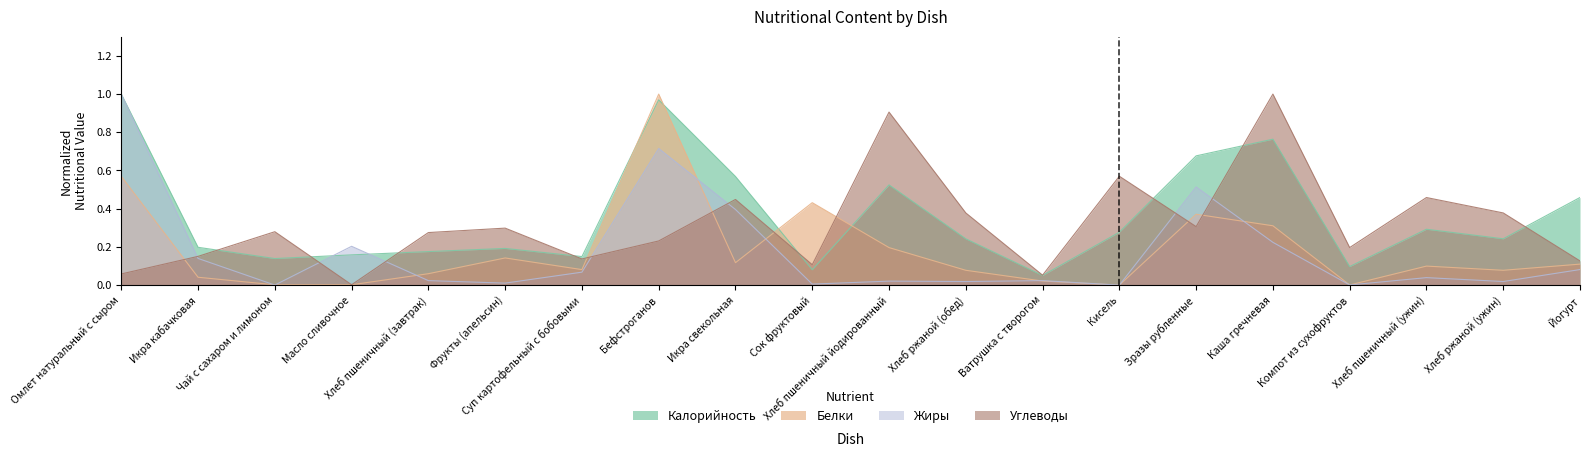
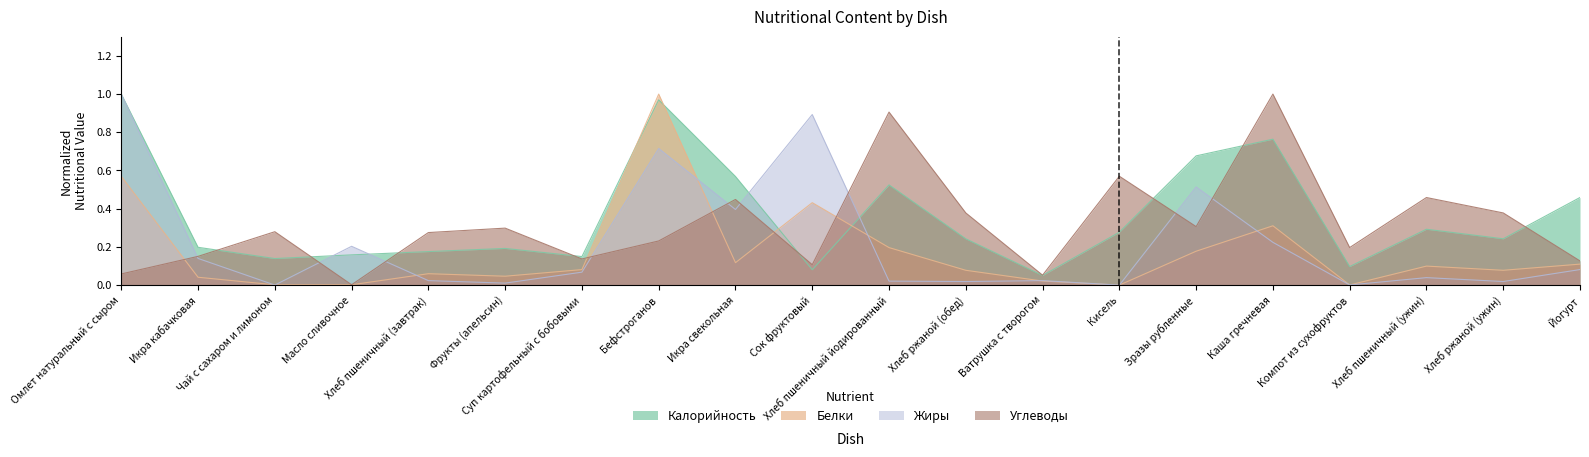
Белки, Фрукты (апельсин): 0.14 -> 0.05
Жиры, Сок фруктовый: 0.01 -> 0.89
Белки, Зразы рубленные: 0.37 -> 0.18
